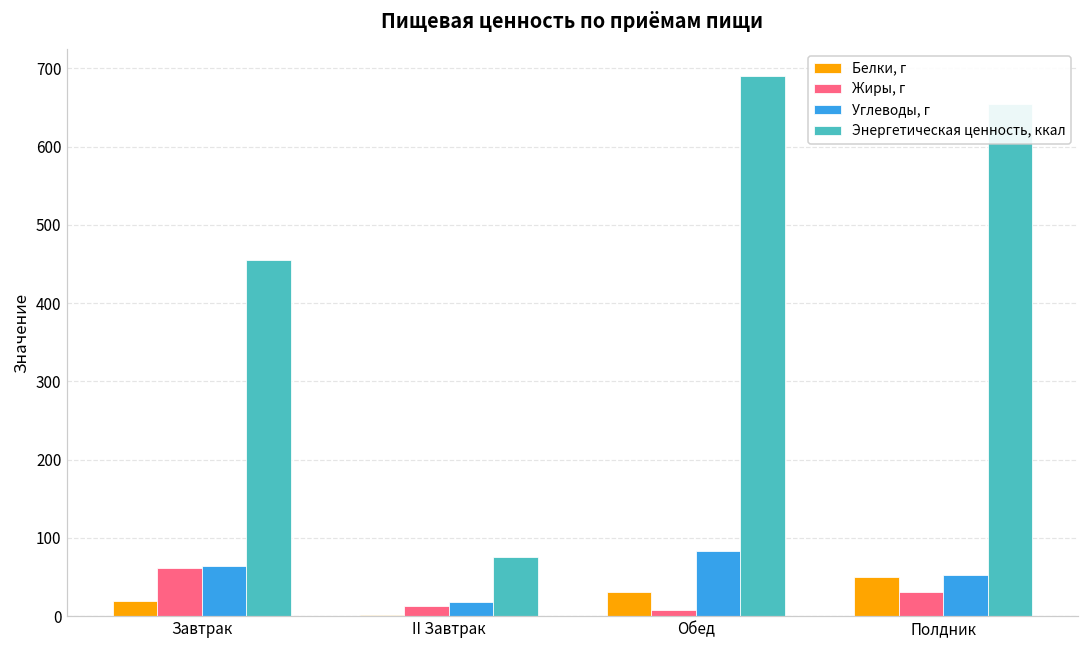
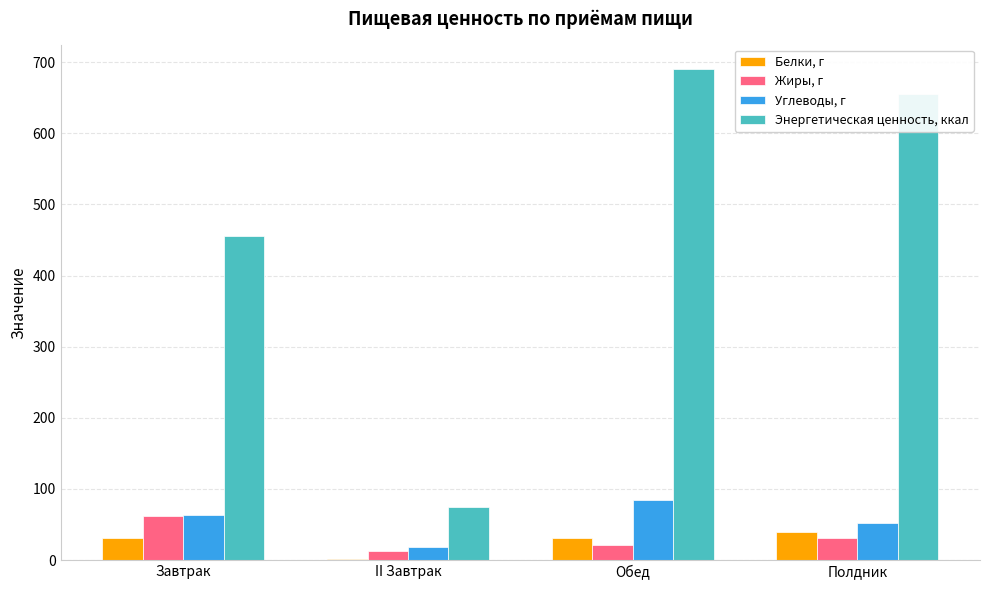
Белки, г, Завтрак: 20 -> 30
Жиры, г, Обед: 10 -> 20
Белки, г, Полдник: 50 -> 40
